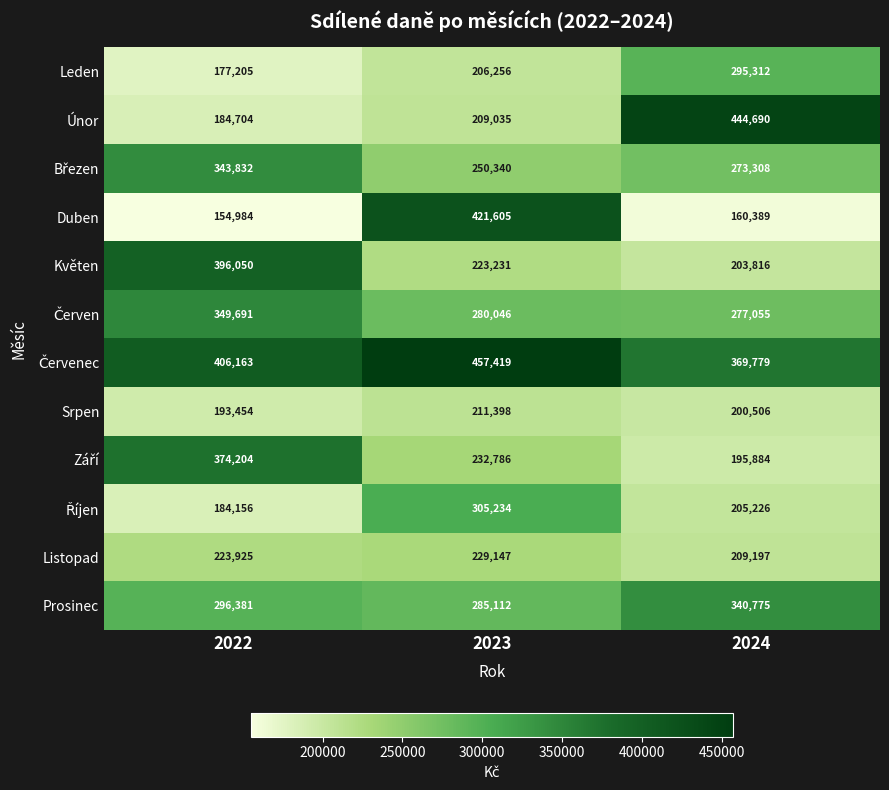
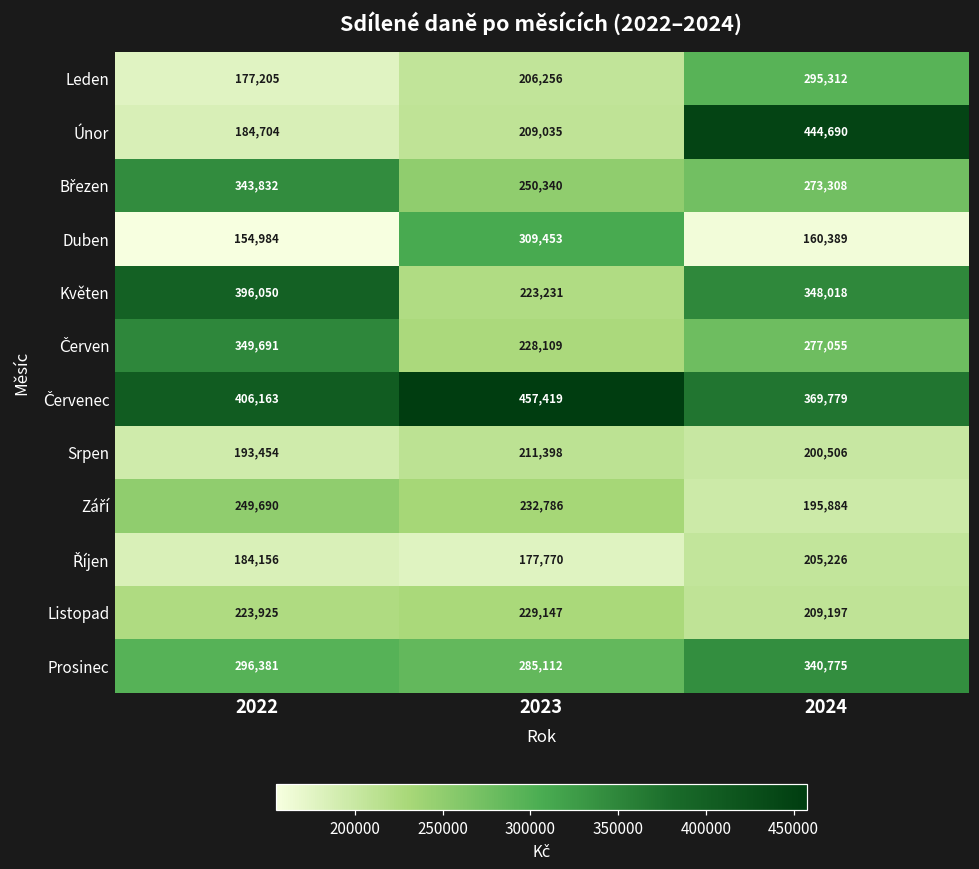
Duben, 2023: 421,605 -> 309,453
Květen, 2024: 203,816 -> 348,018
Červen, 2023: 280,046 -> 228,109
Září, 2022: 374,204 -> 249,690
Říjen, 2023: 305,234 -> 177,770
